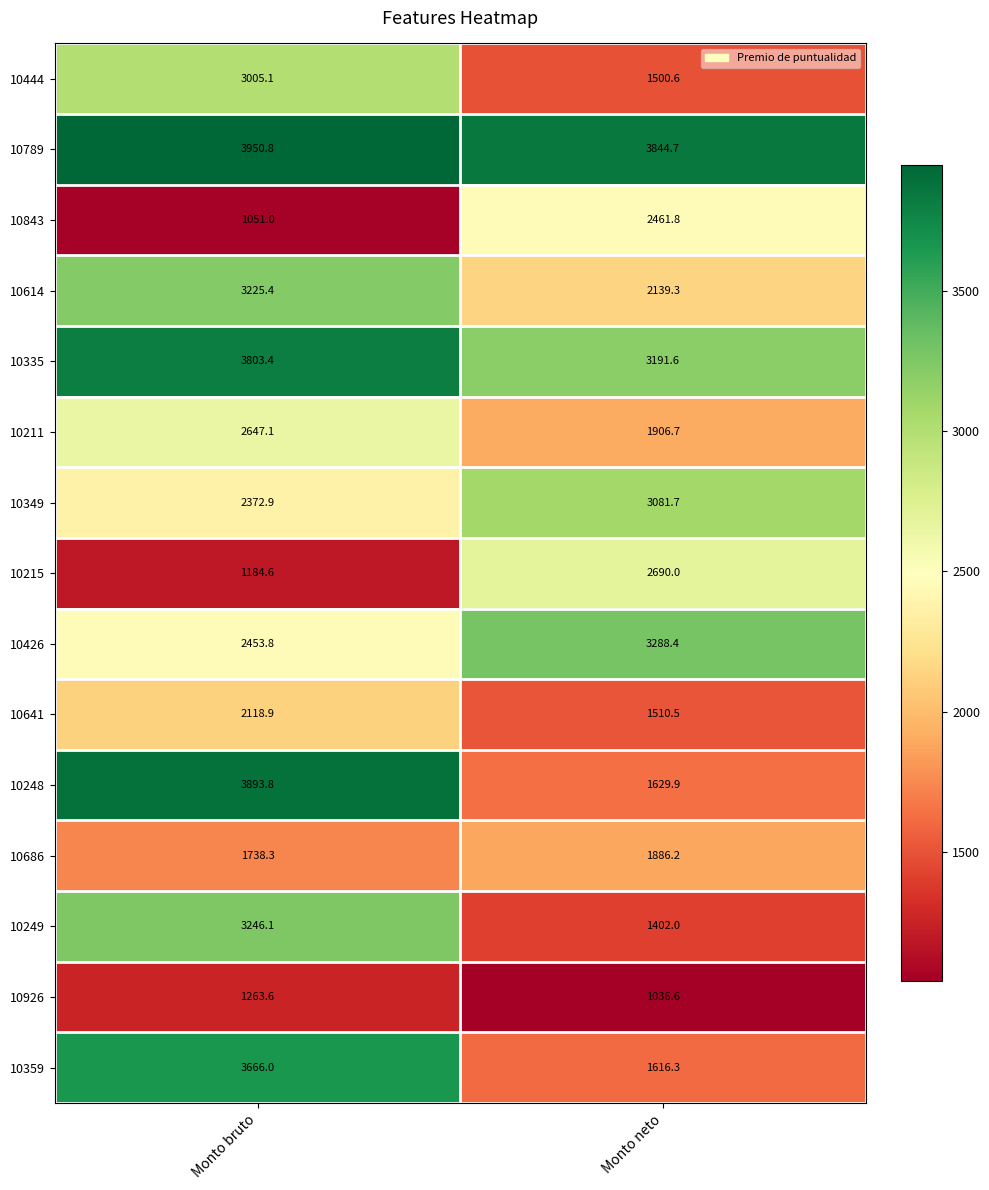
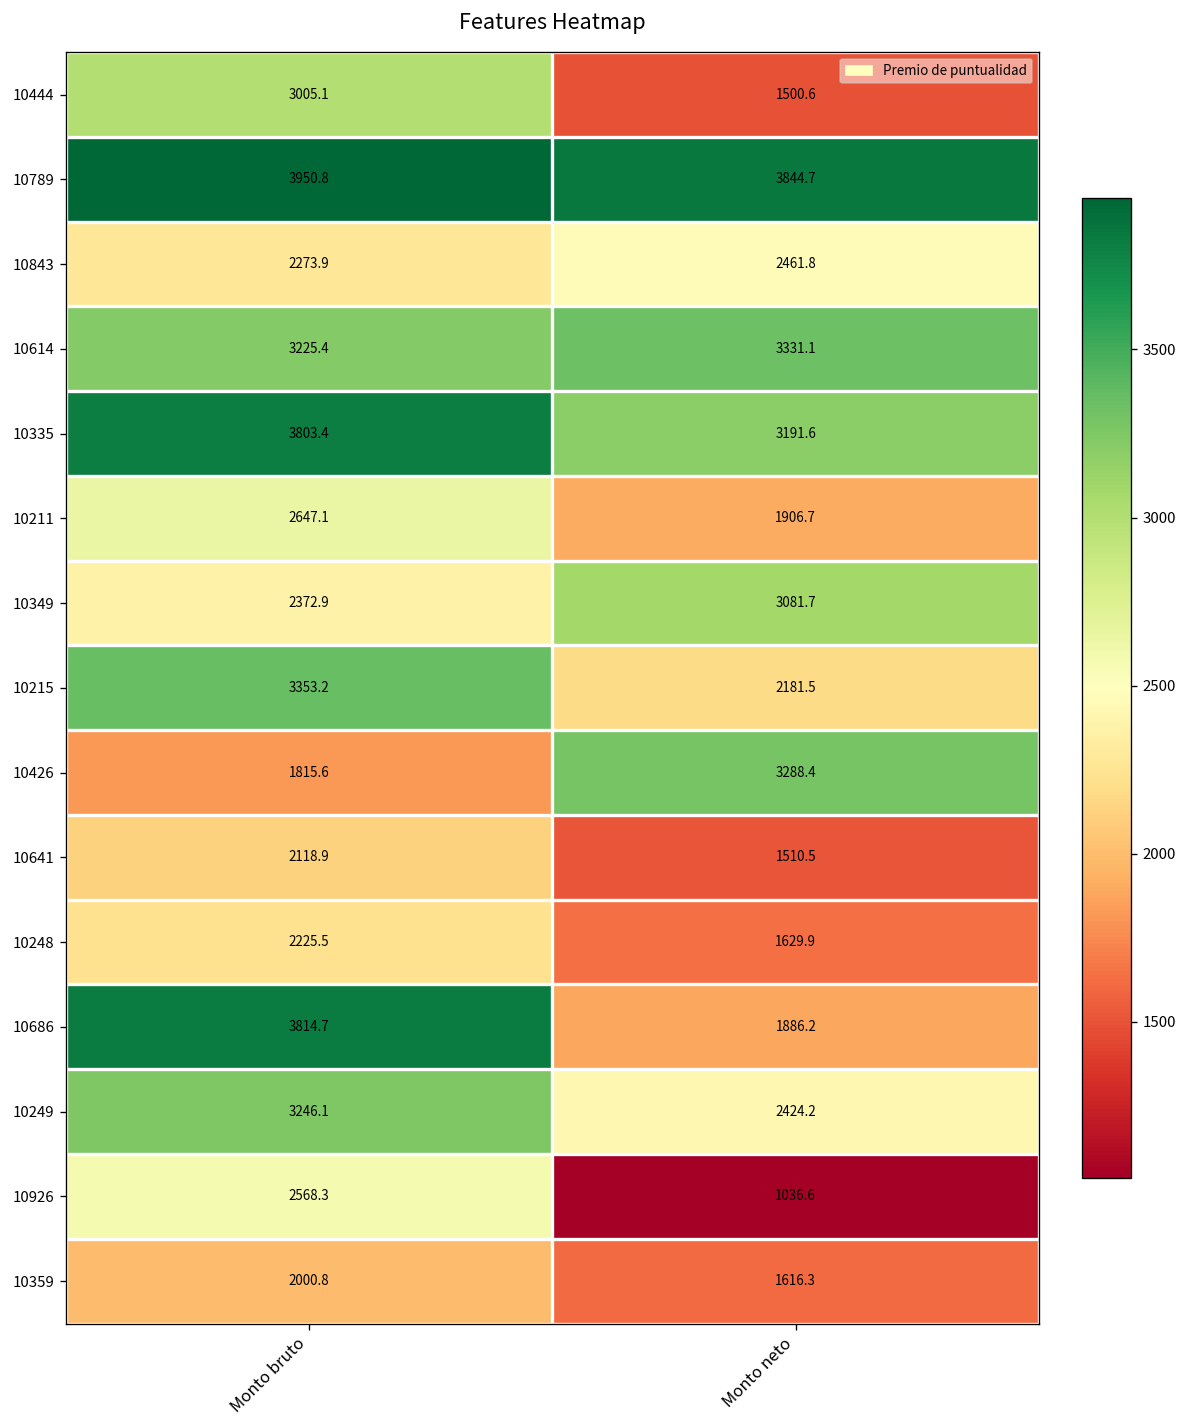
10843, Monto bruto: 1051.0 -> 2273.9
10614, Monto neto: 2139.3 -> 3331.1
10215, Monto bruto: 1184.6 -> 3353.2
10215, Monto neto: 2690.0 -> 2181.5
10426, Monto bruto: 2453.8 -> 1815.6
10248, Monto bruto: 3893.8 -> 2225.5
10686, Monto bruto: 1738.3 -> 3814.7
10249, Monto neto: 1402.0 -> 2424.2
10926, Monto bruto: 1263.6 -> 2568.3
10359, Monto bruto: 3666.0 -> 2000.8
